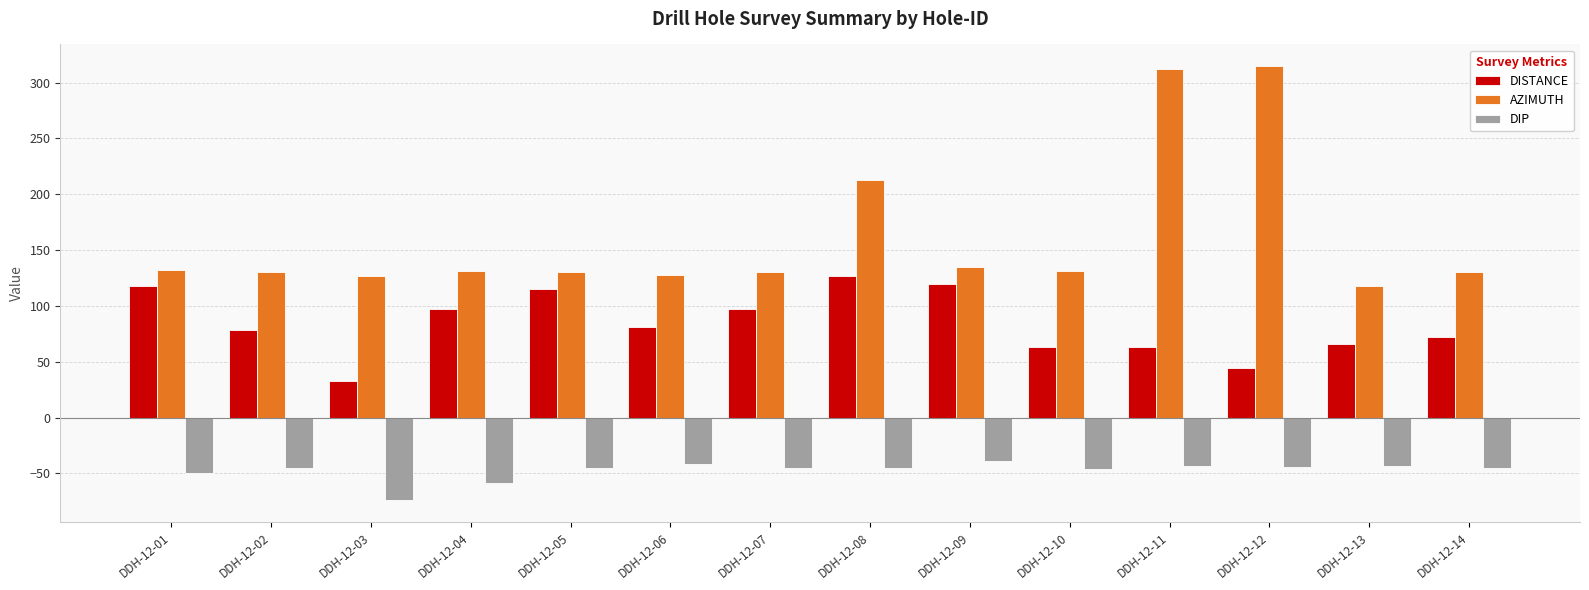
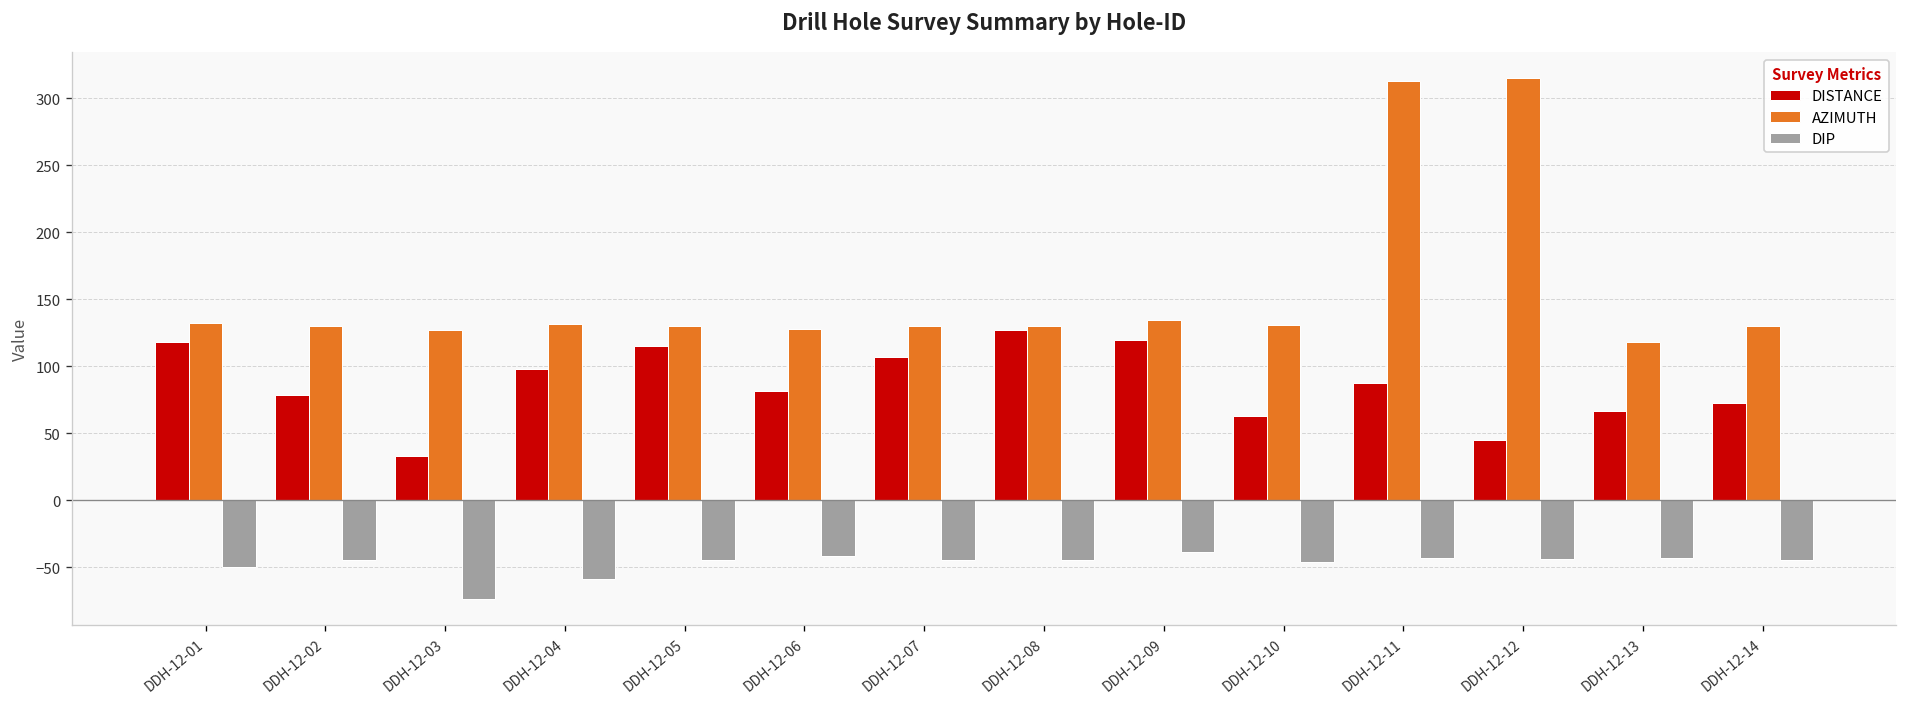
DISTANCE, DDH-12-07: 98 -> 107
AZIMUTH, DDH-12-08: 212 -> 130
DISTANCE, DDH-12-11: 63 -> 87
